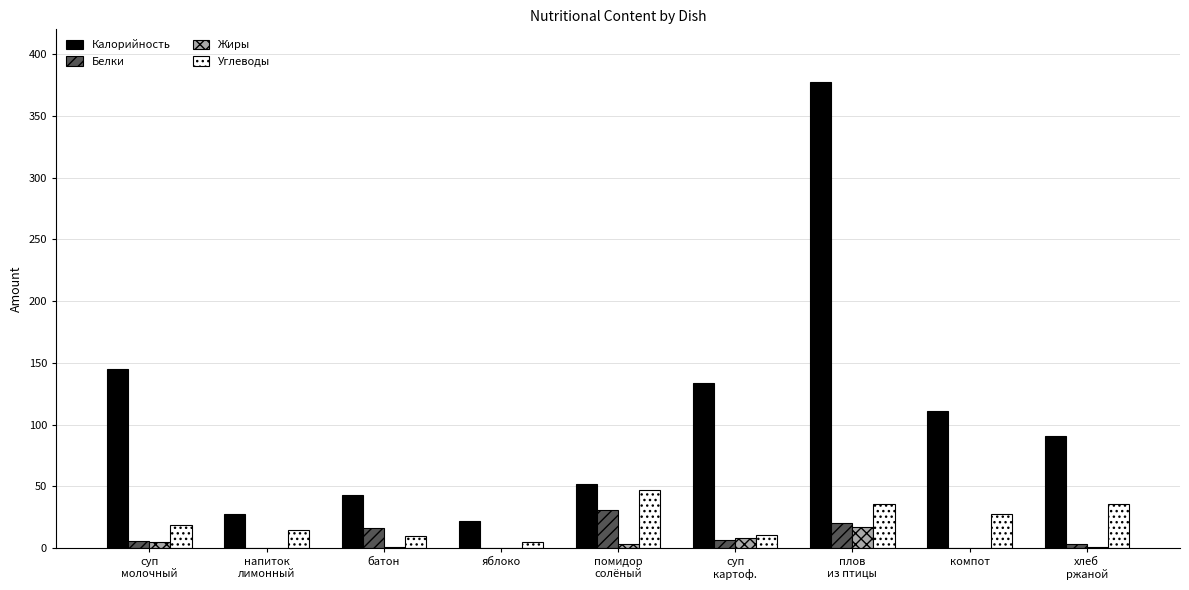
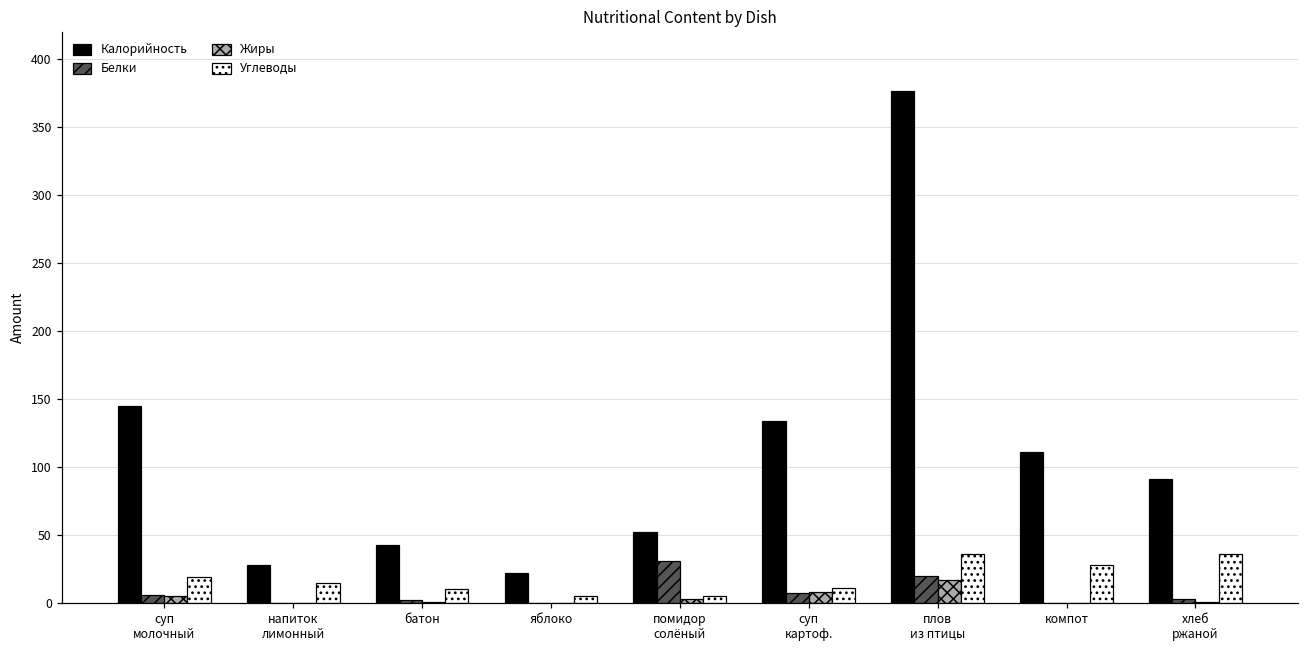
Белки, батон: 16 -> 2
Углеводы, помидор солёный: 47 -> 5
